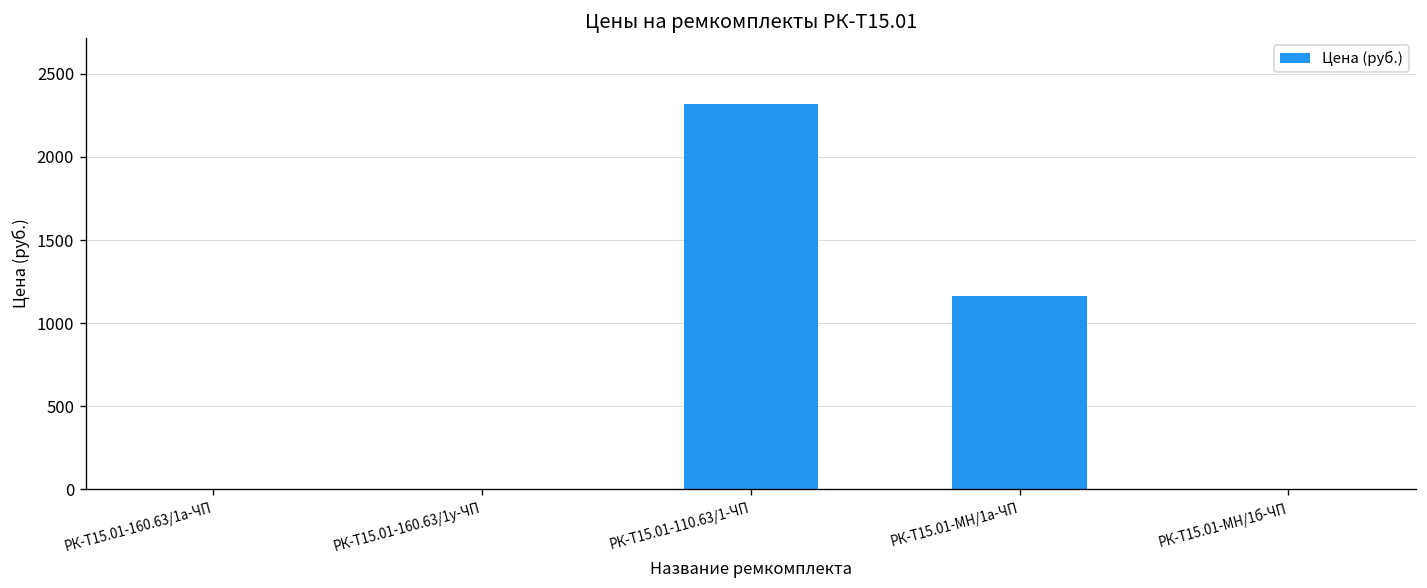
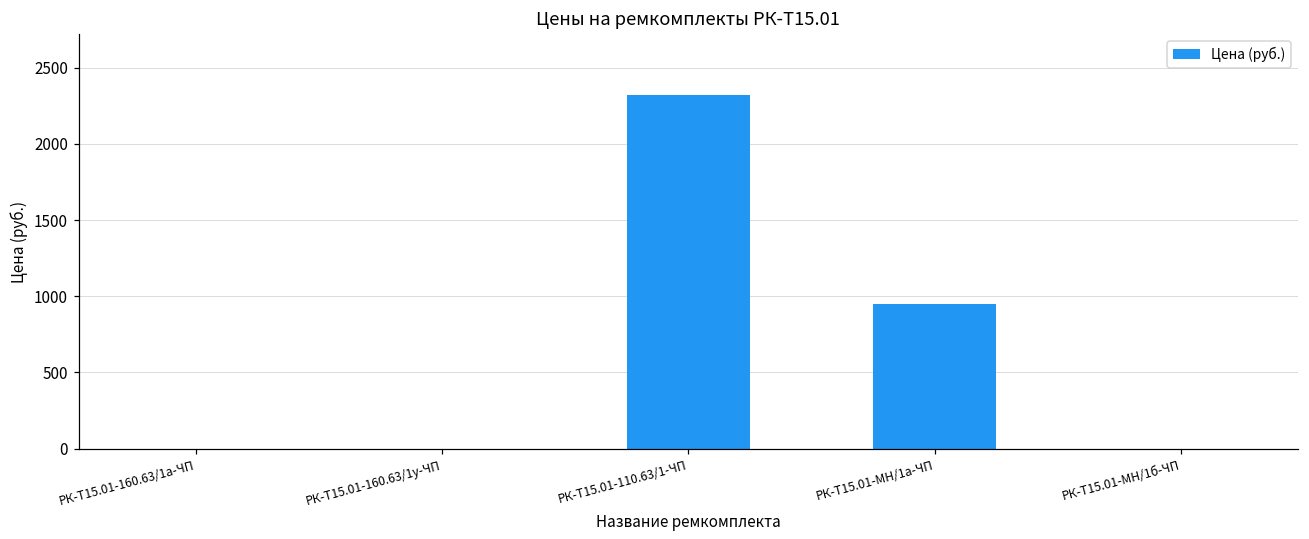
РК-Т15.01-МН/1а-ЧП: 1160 -> 950
